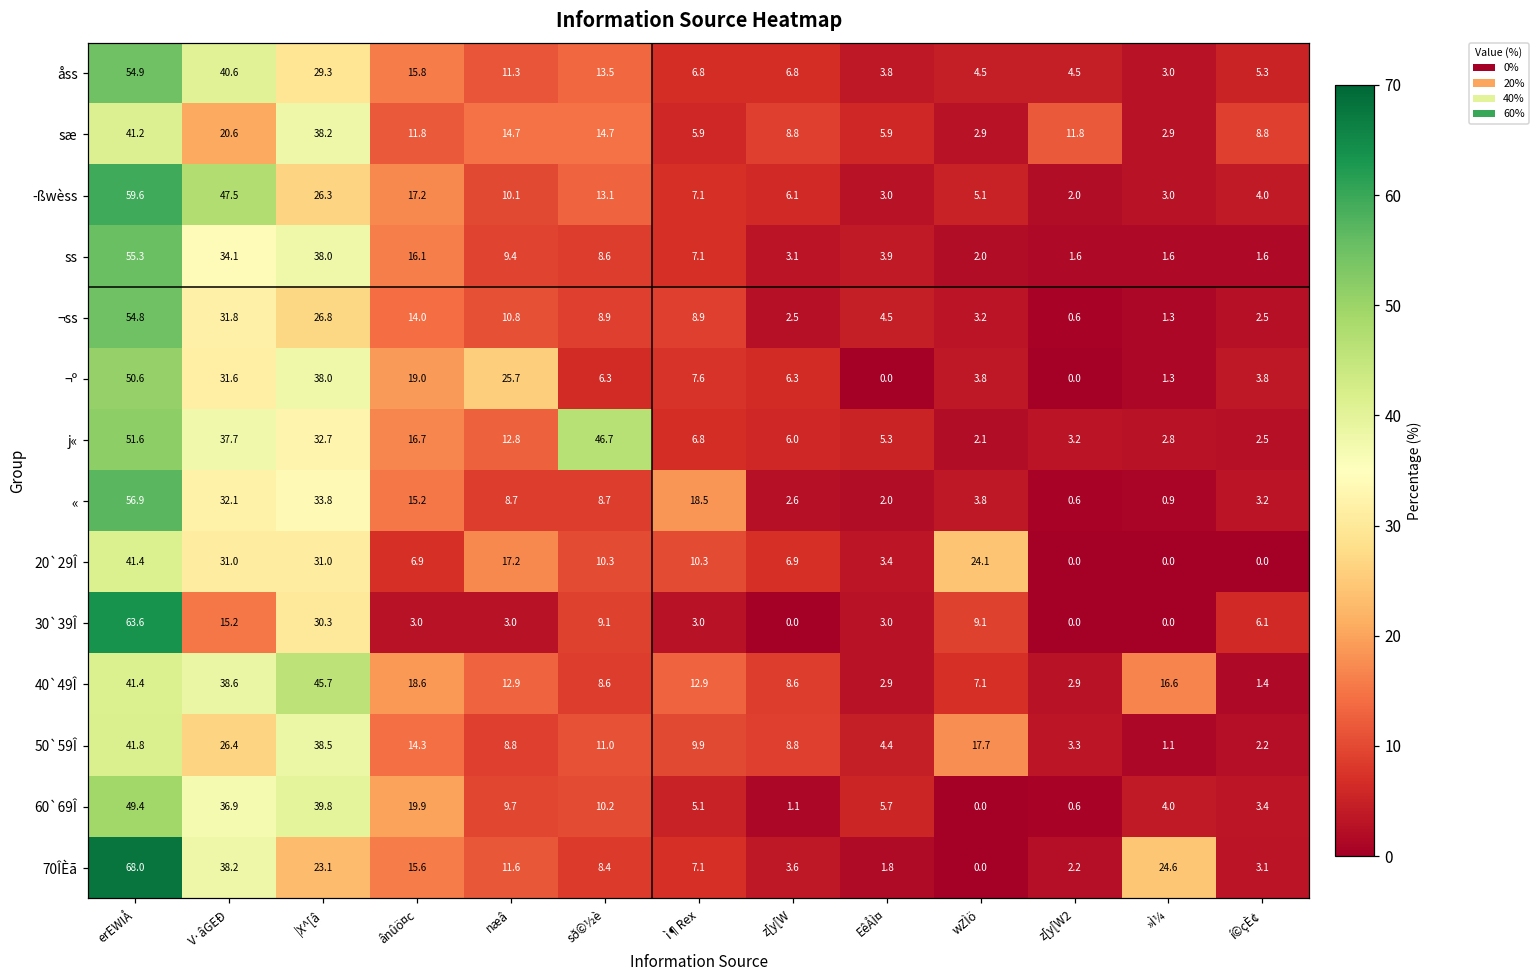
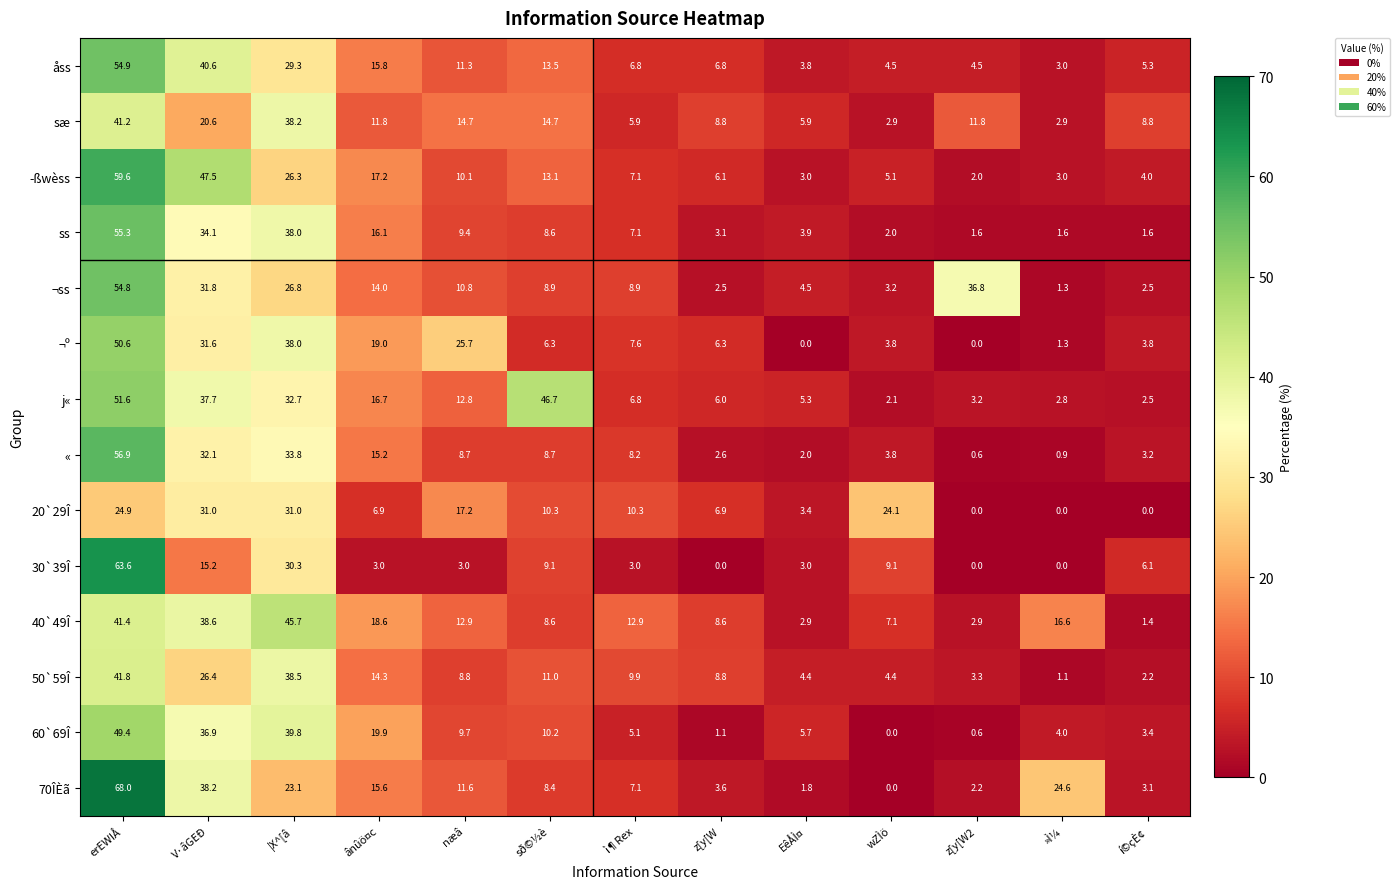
¬ss, z[y[W2: 0.6 -> 36.8
«, ì¶Rex: 18.5 -> 8.2
20`29Î, erEWIÅ: 41.4 -> 24.9
50`59Î, wZÌö: 17.7 -> 4.4
